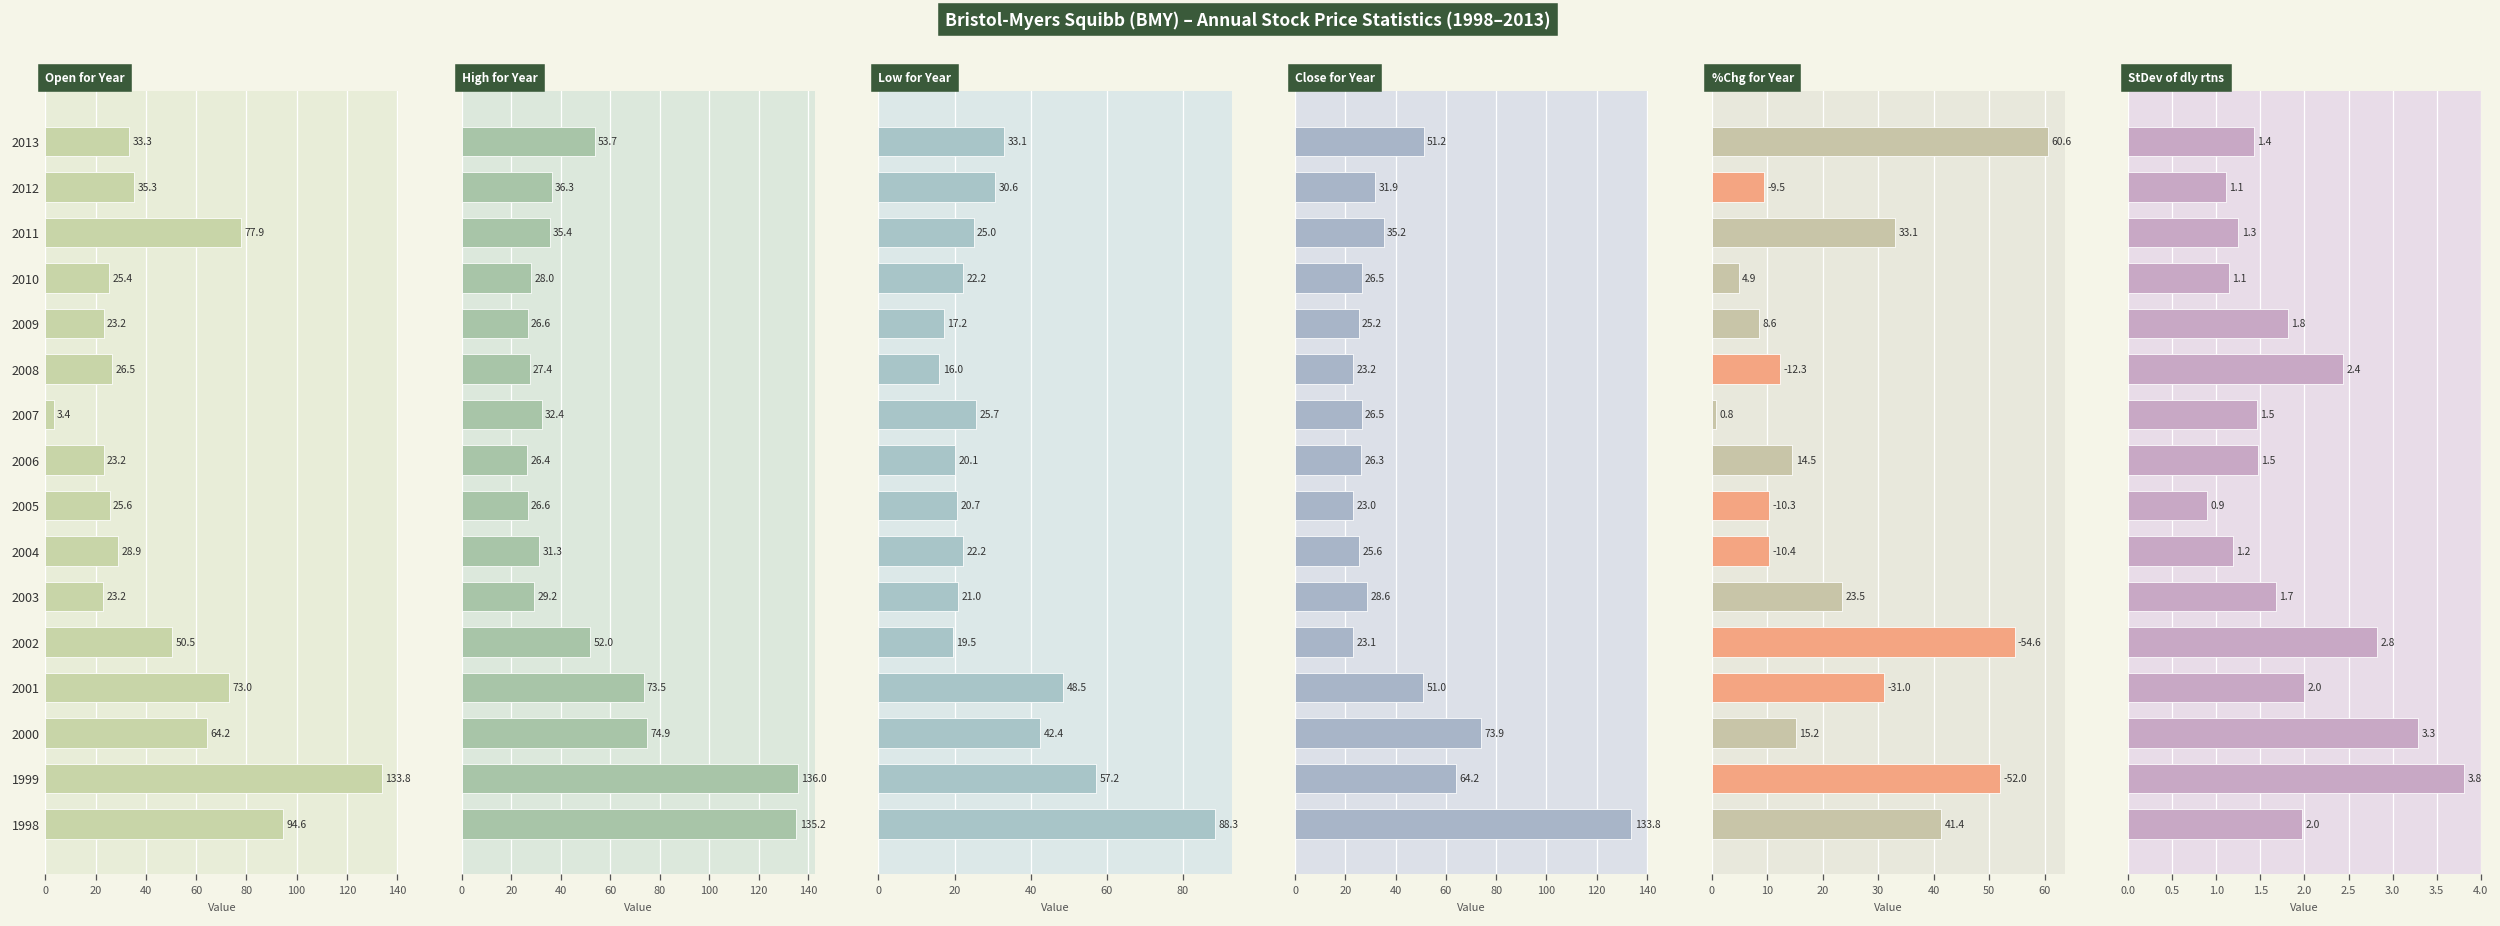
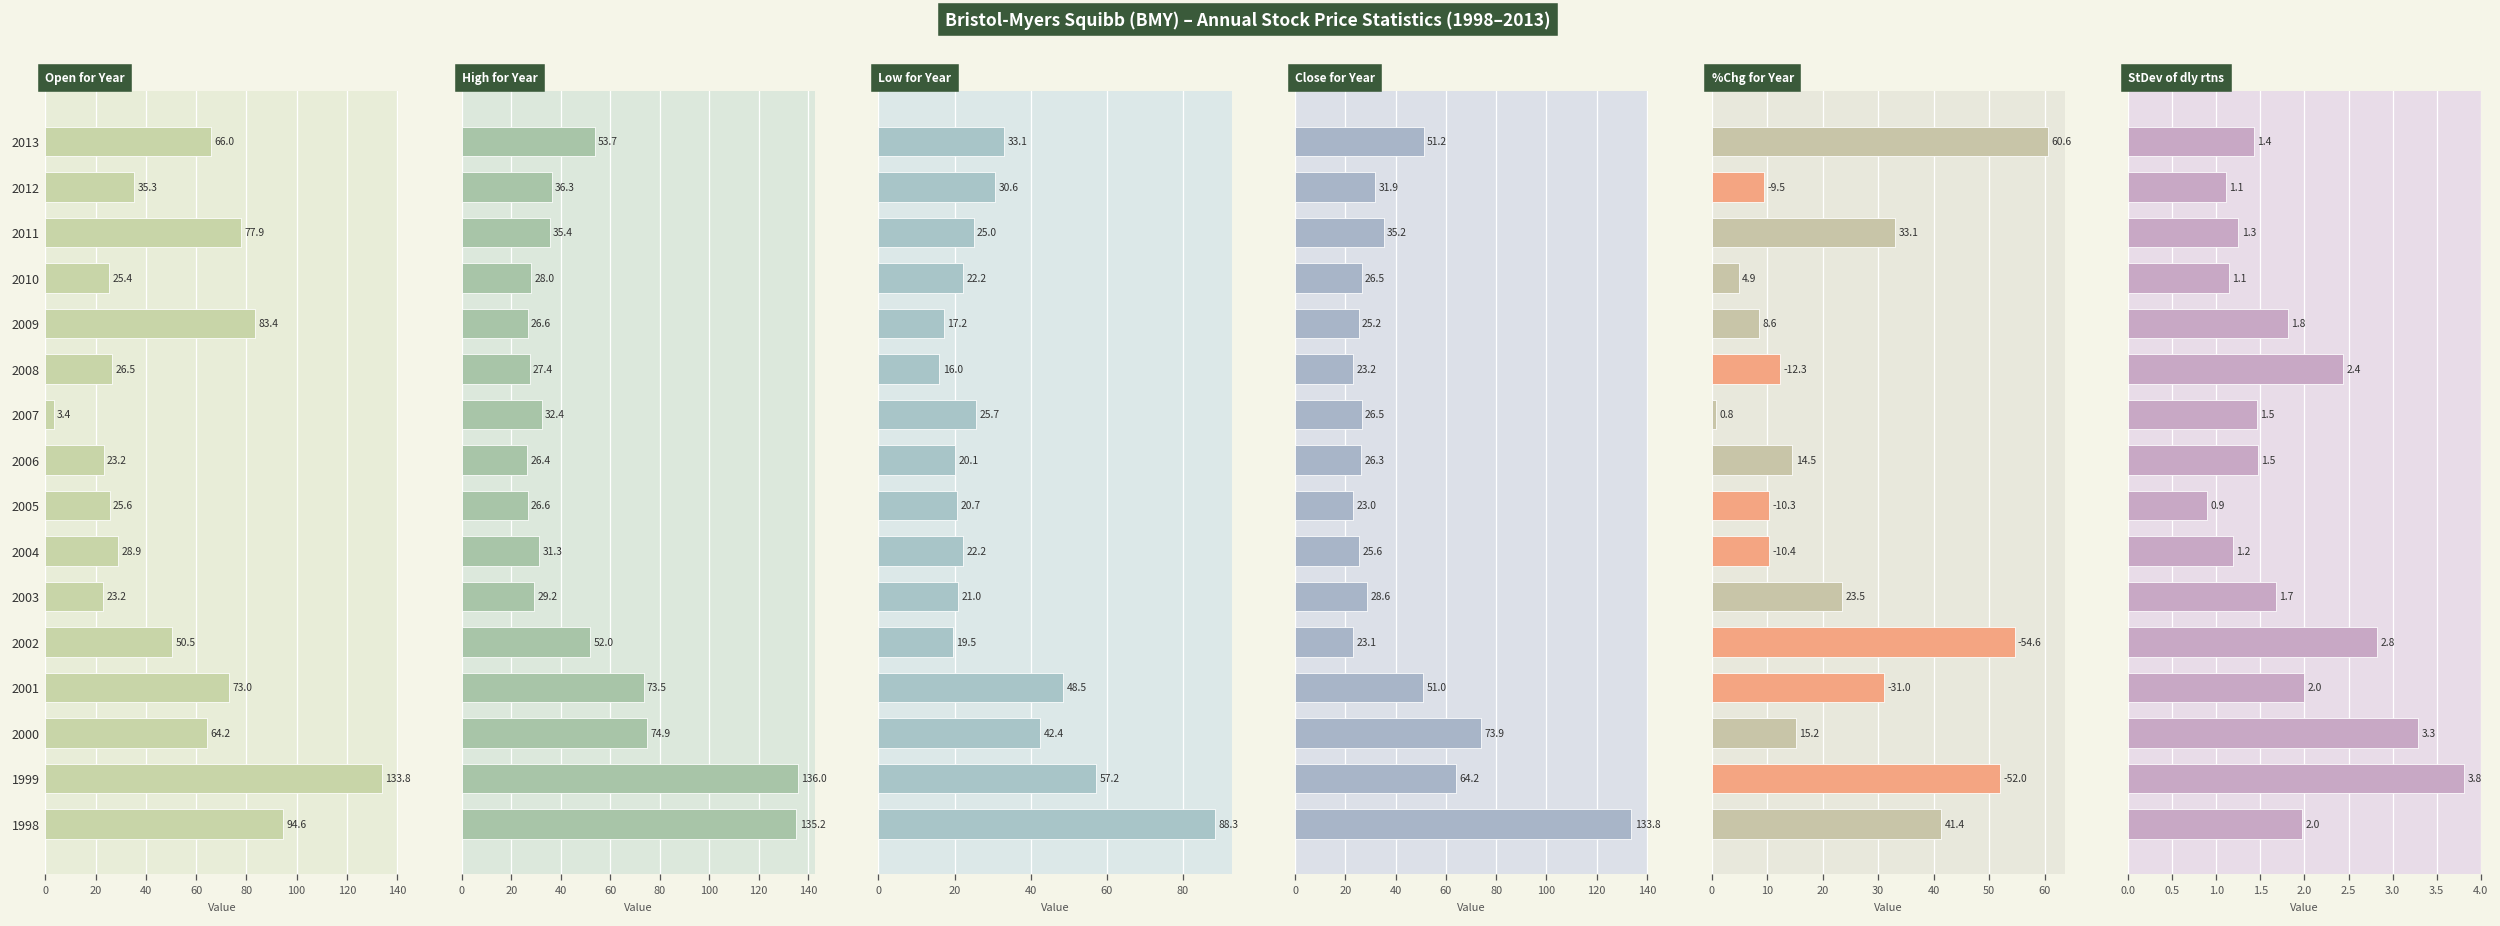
Open for Year, 2013: 33.3 -> 66.0
Open for Year, 2009: 23.2 -> 83.4
